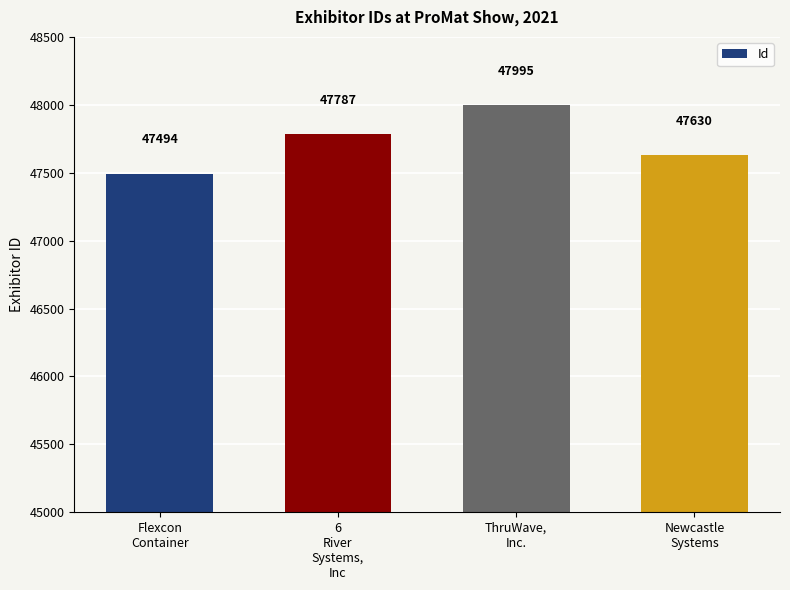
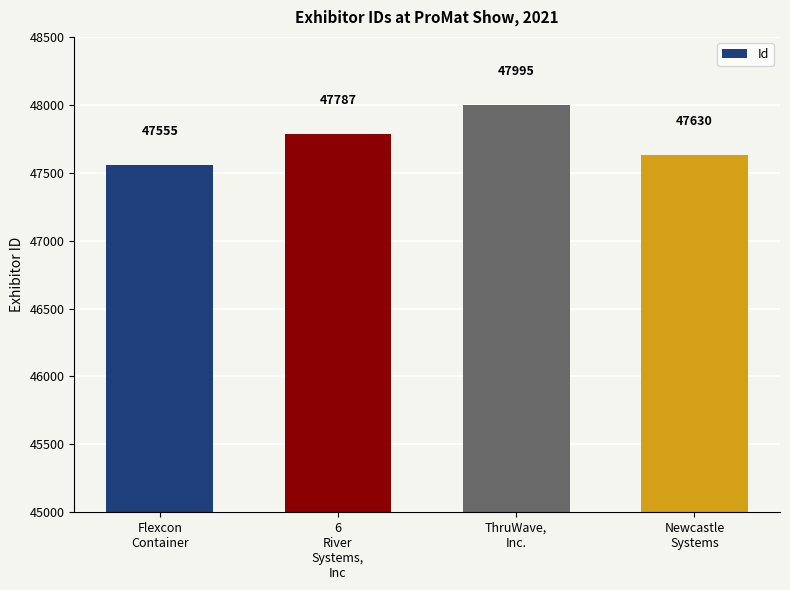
Flexcon Container: 47494 -> 47555
